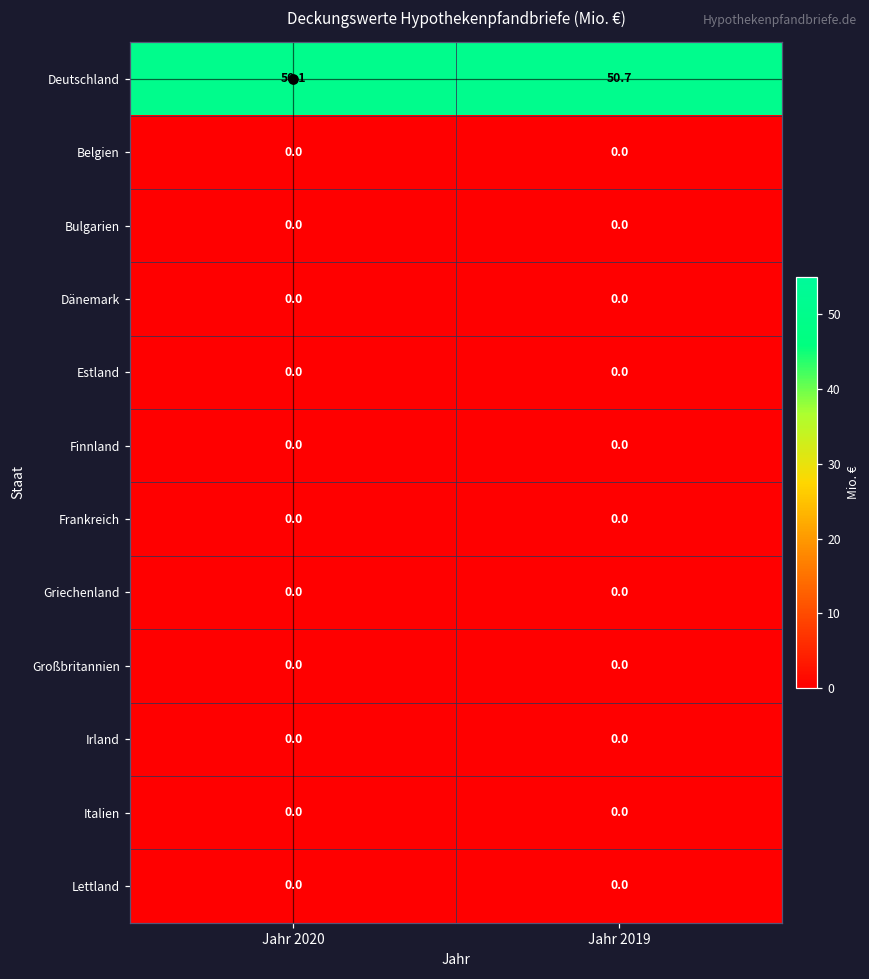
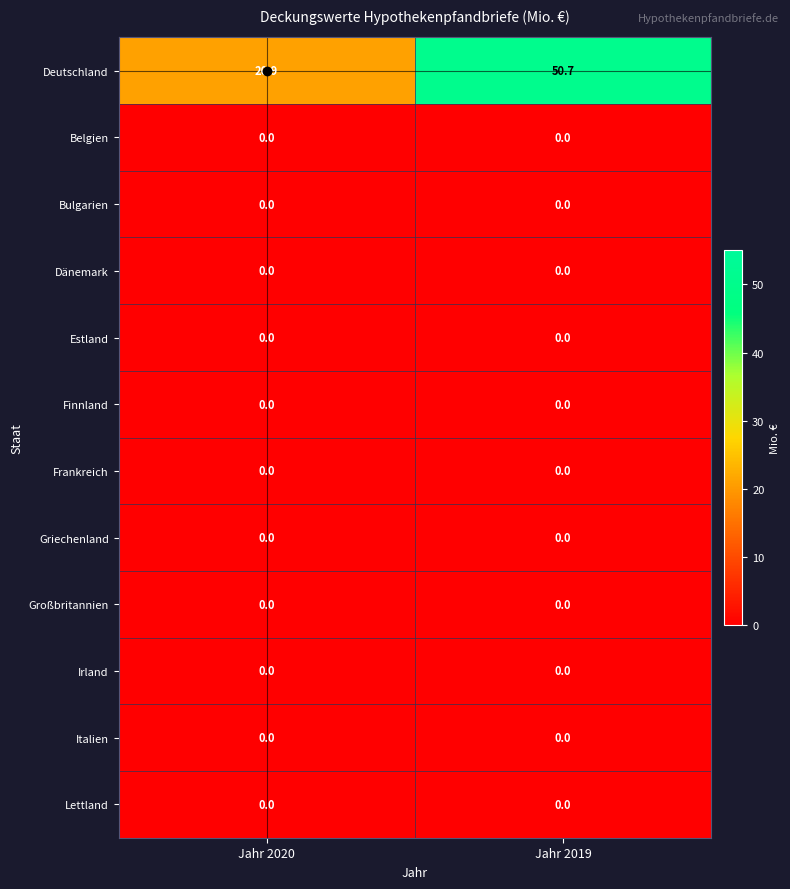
Deutschland, Jahr 2020: 50.1 -> 20.9
